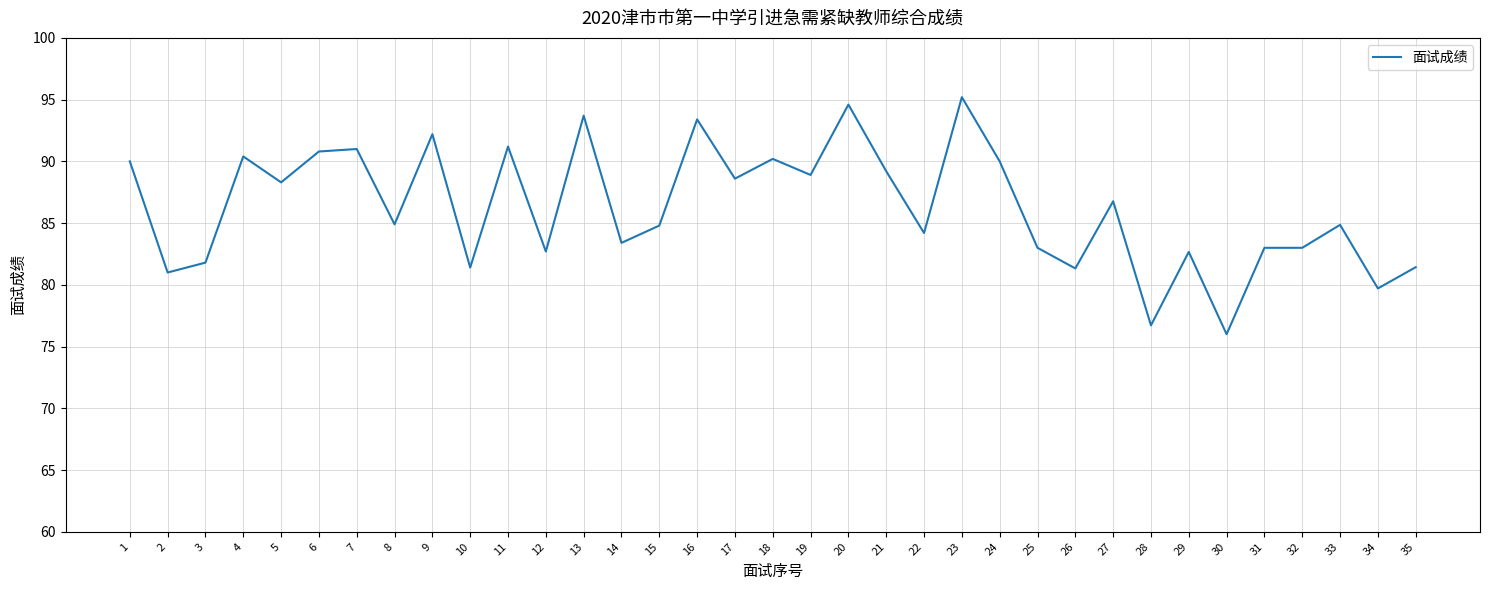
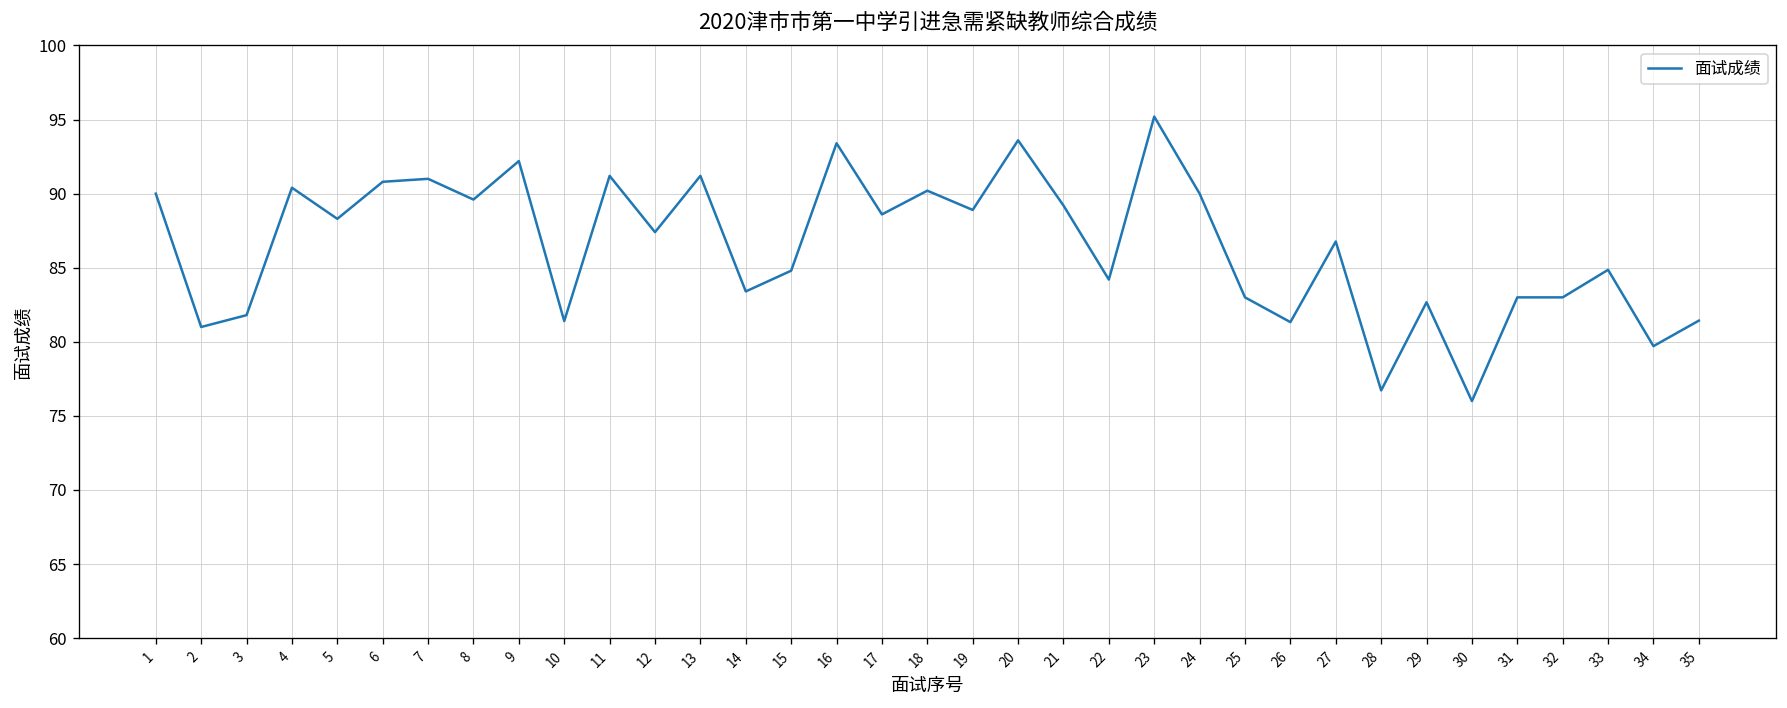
8: 84.9 -> 89.6
12: 82.7 -> 87.4
13: 93.7 -> 91.2
20: 94.6 -> 93.6
